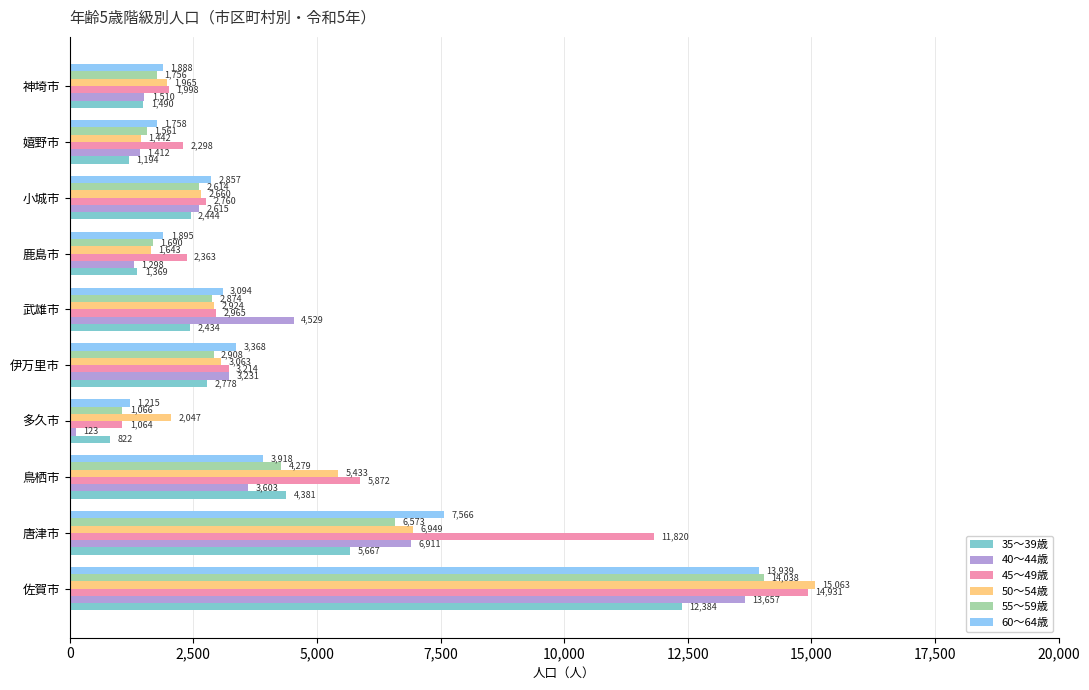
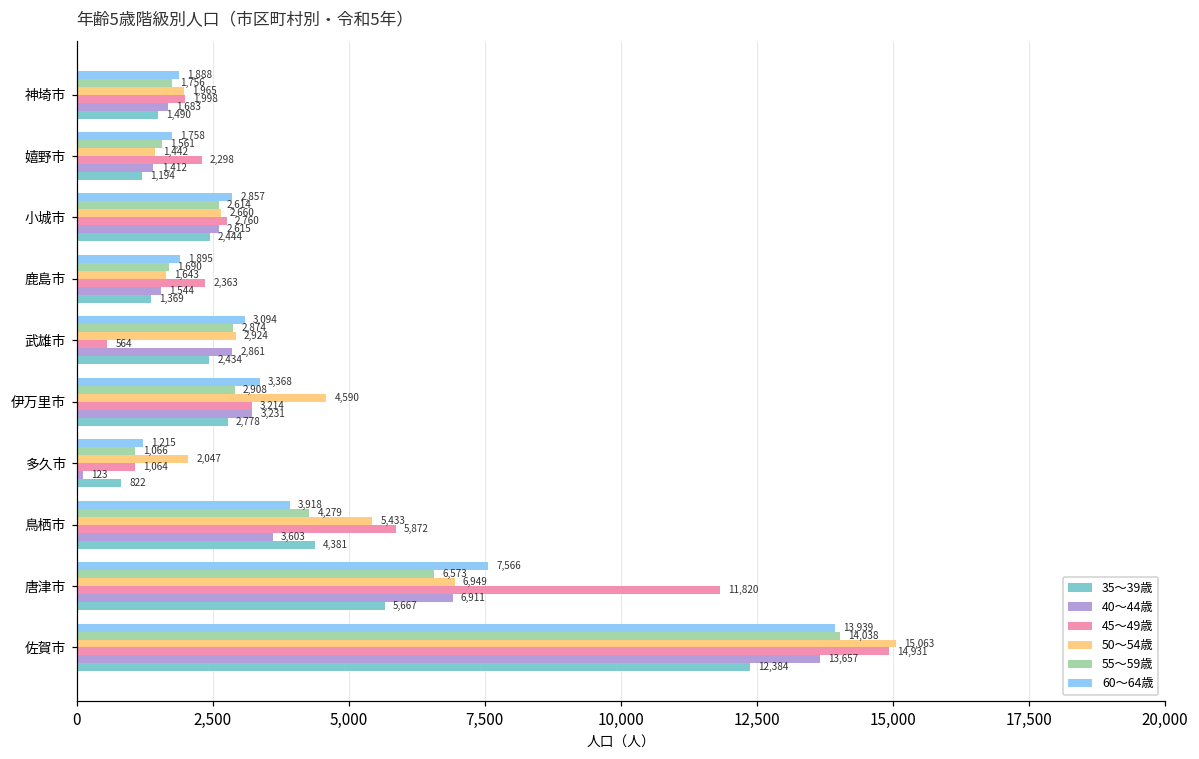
40～44歳, 神埼市: 1,510 -> 1,683
40～44歳, 鹿島市: 1,298 -> 1,544
45～49歳, 武雄市: 2,965 -> 564
40～44歳, 武雄市: 4,529 -> 2,861
50～54歳, 伊万里市: 3,063 -> 4,590
